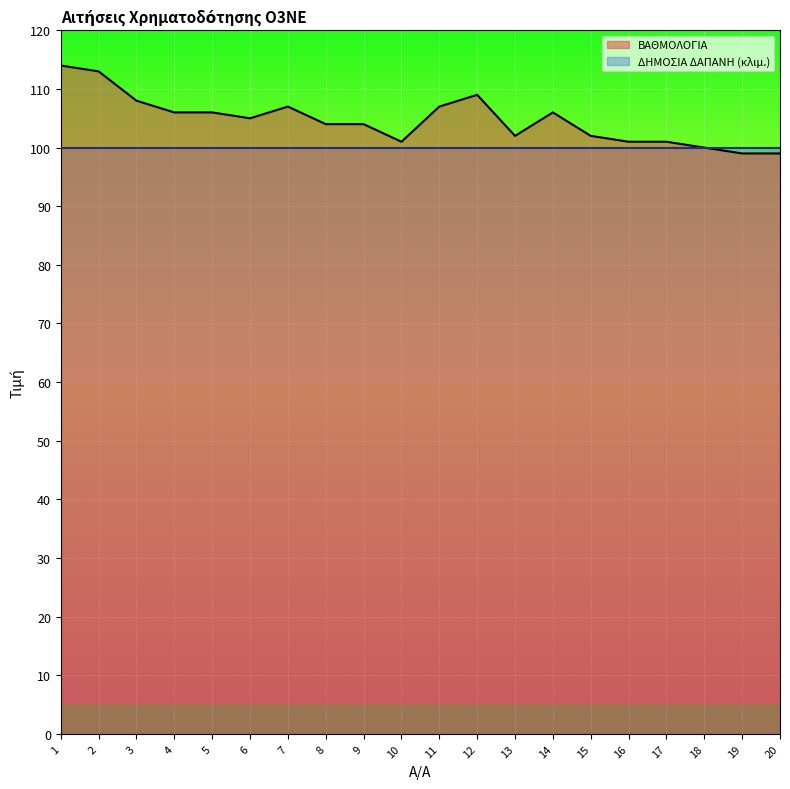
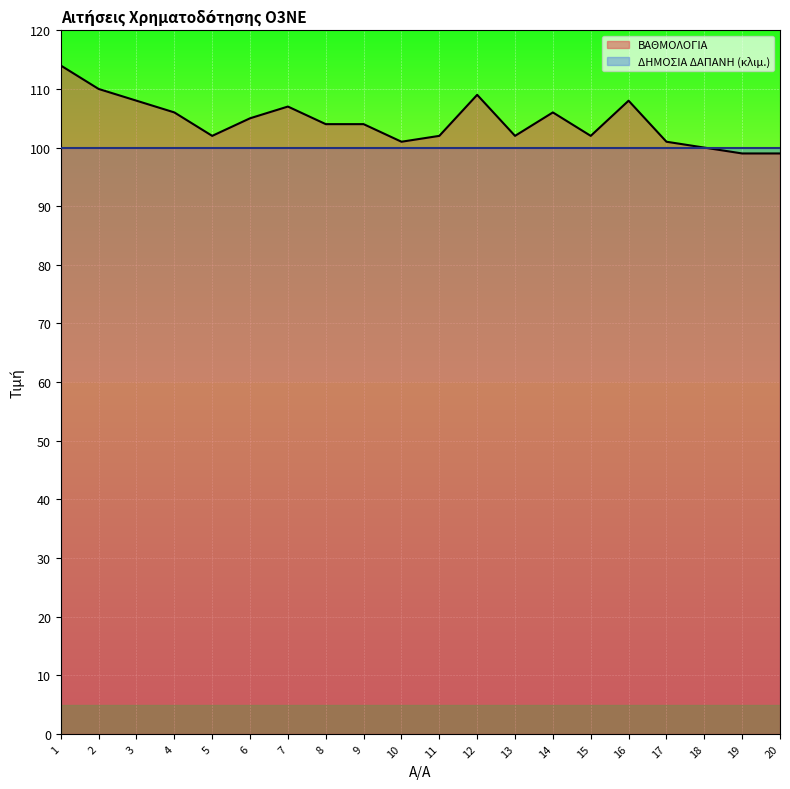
ΒΑΘΜΟΛΟΓΙΑ, 2: 113 -> 110
ΒΑΘΜΟΛΟΓΙΑ, 5: 106 -> 102
ΒΑΘΜΟΛΟΓΙΑ, 11: 107 -> 102
ΒΑΘΜΟΛΟΓΙΑ, 16: 101 -> 108
